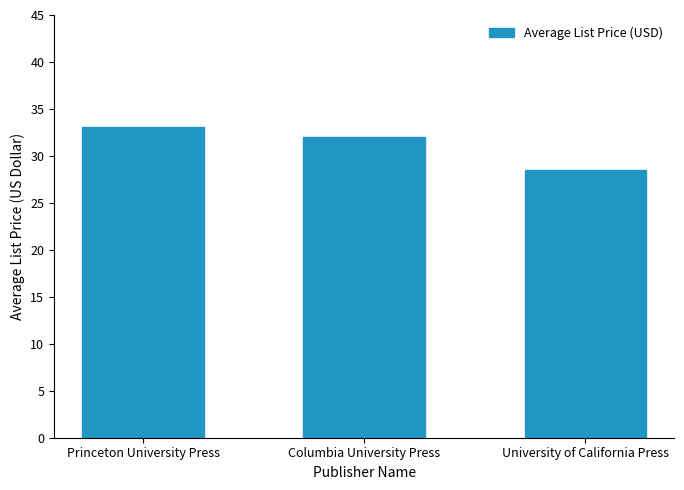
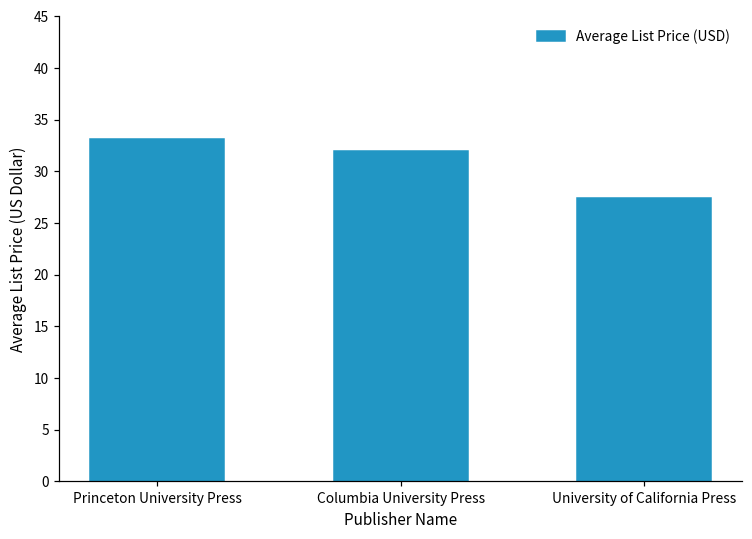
University of California Press: 29 -> 27
